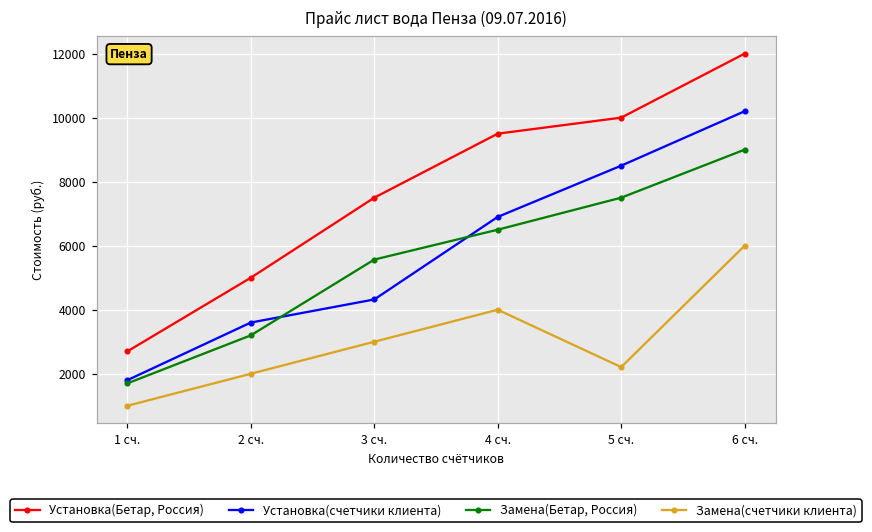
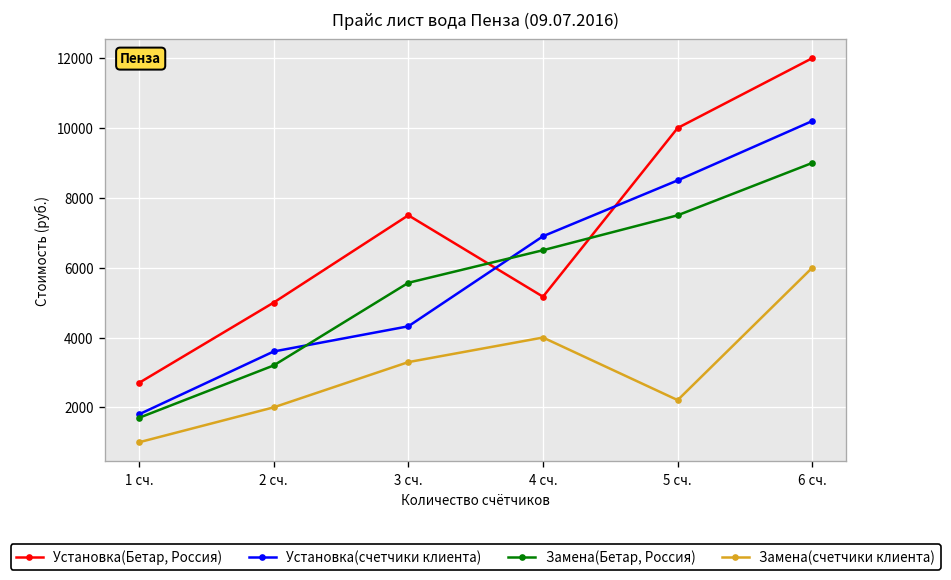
Замена(счетчики клиента), 3 сч.: 3000 -> 3300
Установка(Бетар, Россия), 4 сч.: 9500 -> 5200
